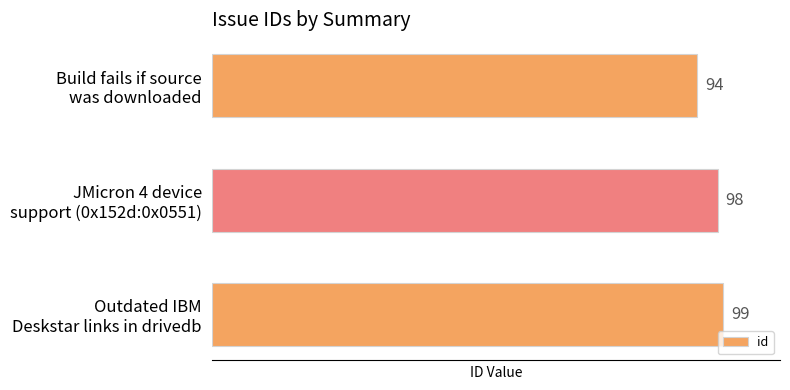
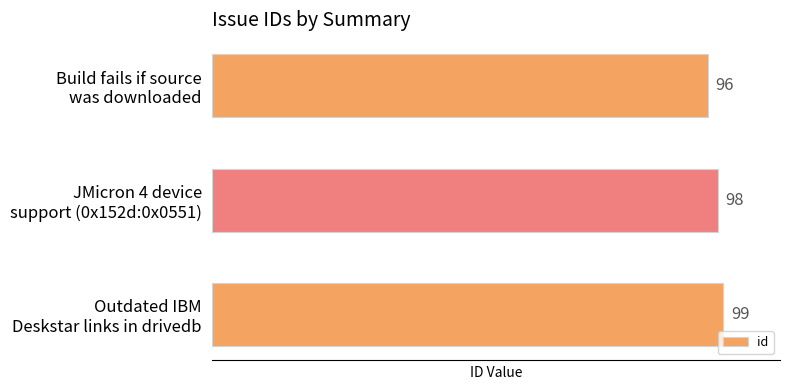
Build fails if source was downloaded: 94 -> 96
